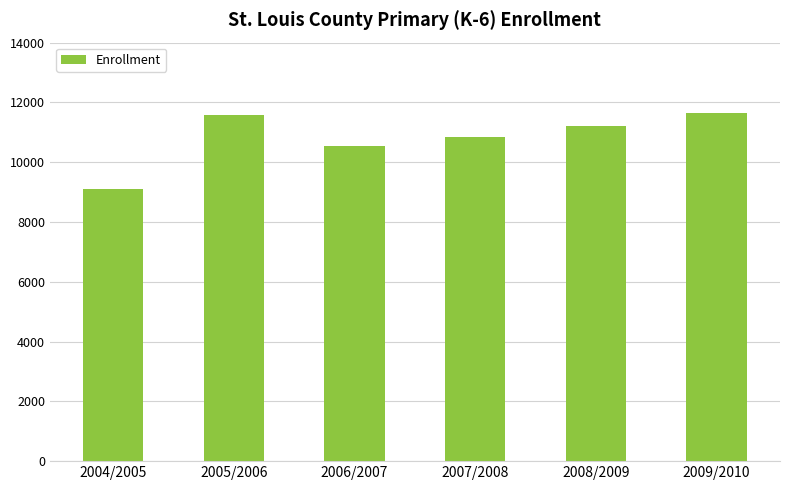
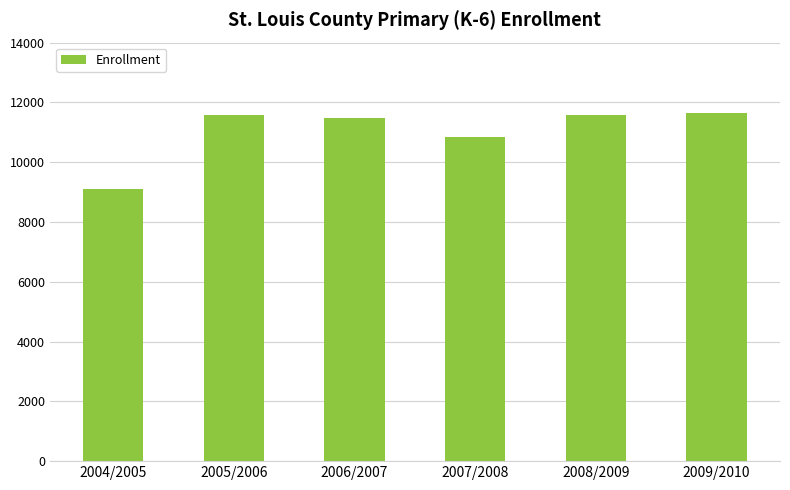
2006/2007: 10500 -> 11500
2008/2009: 11200 -> 11600
